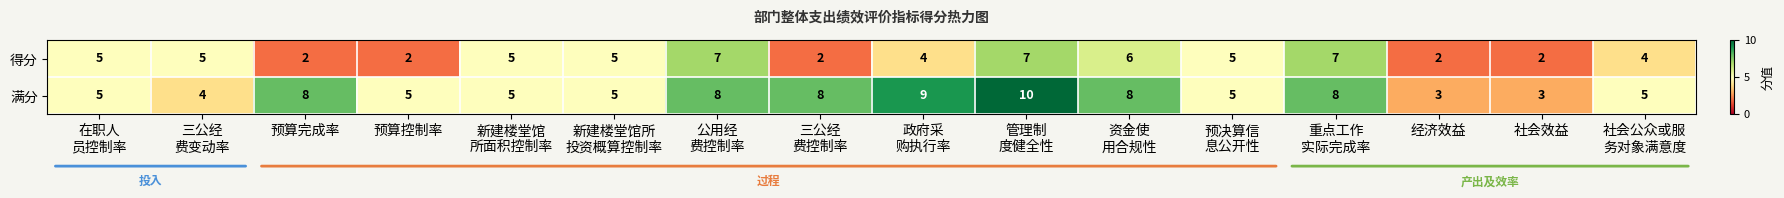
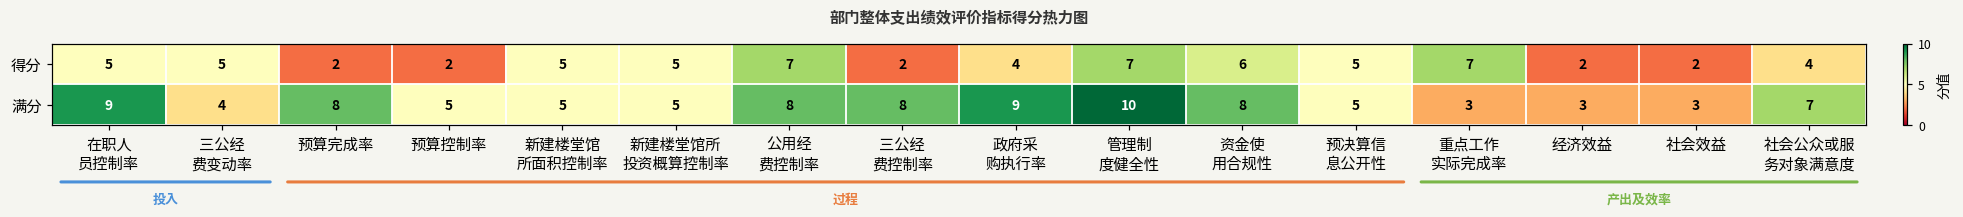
满分, 在职人 员控制率: 5 -> 9
满分, 重点工作 实际完成率: 8 -> 3
满分, 社会公众或服 务对象满意度: 5 -> 7
